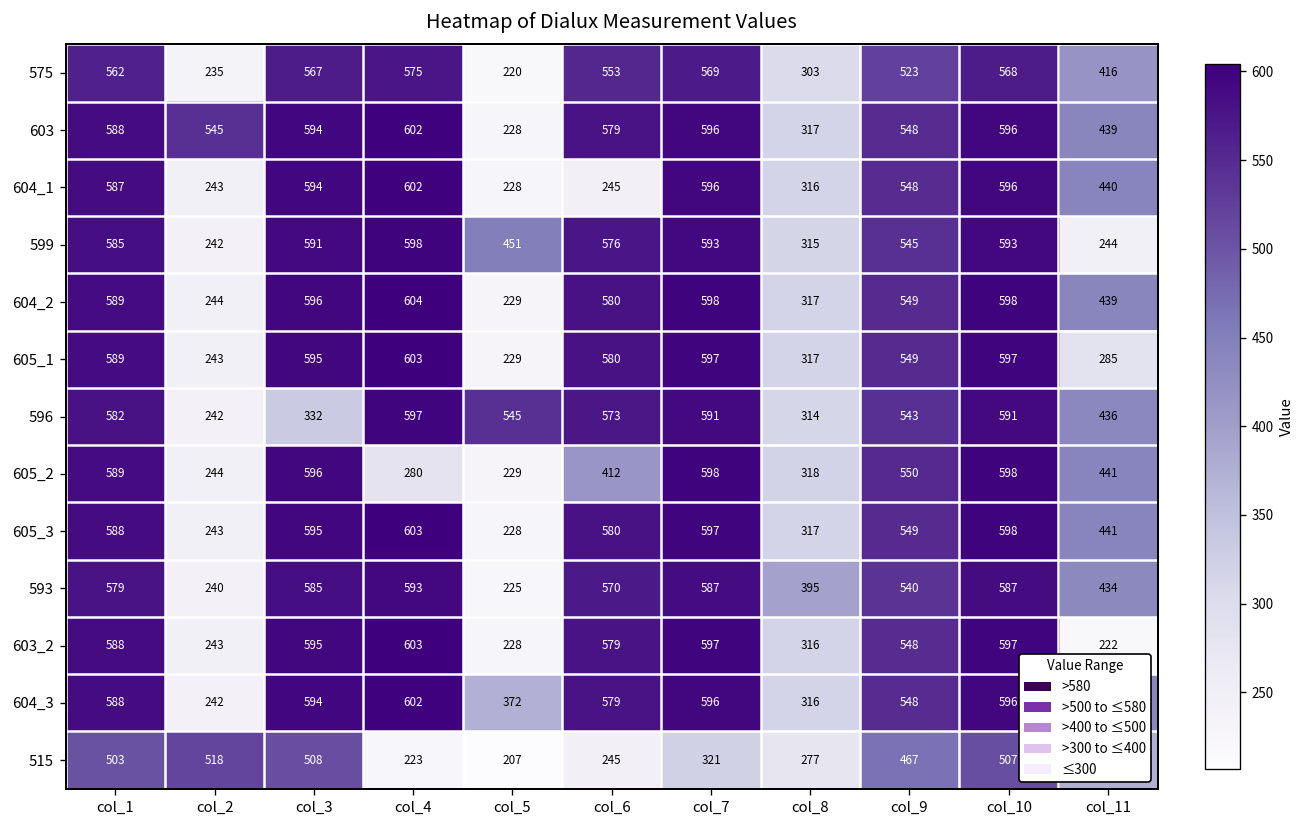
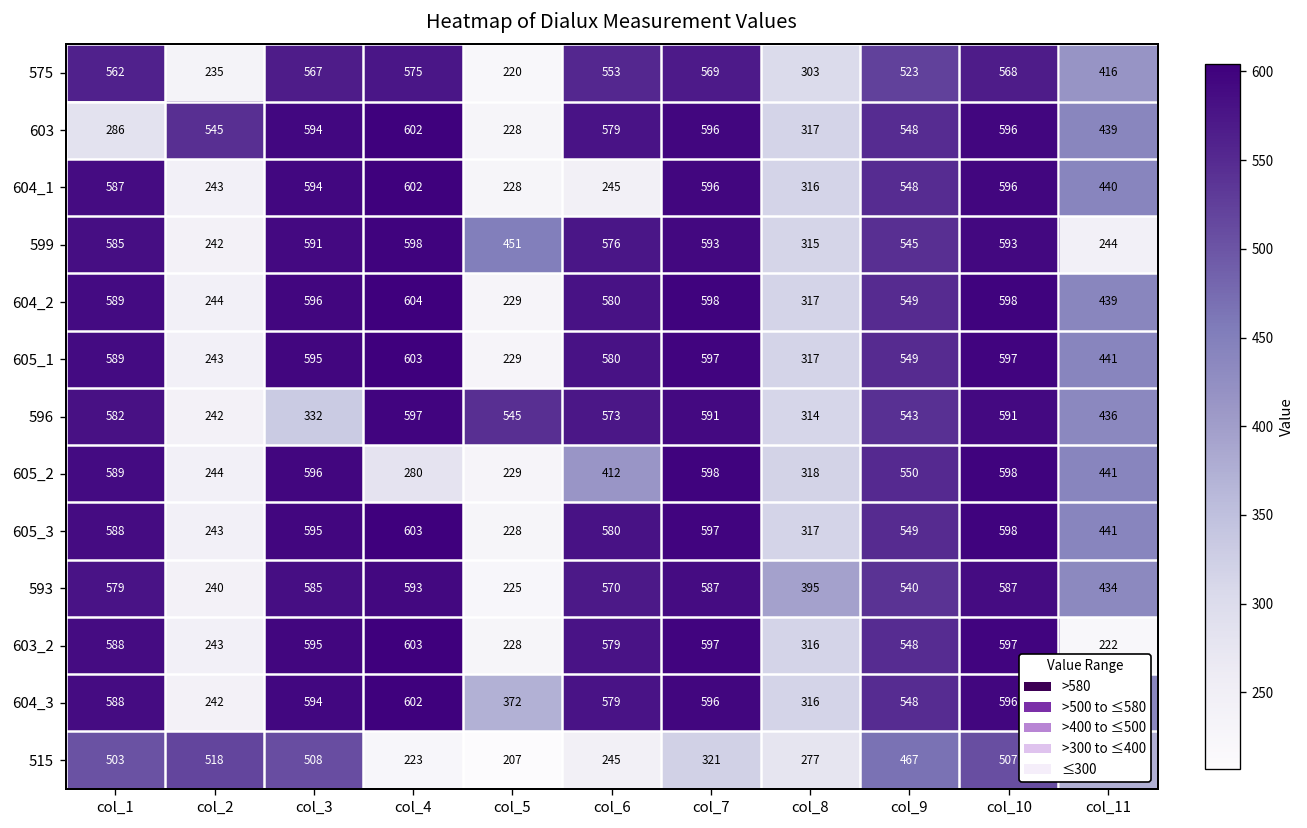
603, col_1: 588 -> 286
605_1, col_11: 285 -> 441
